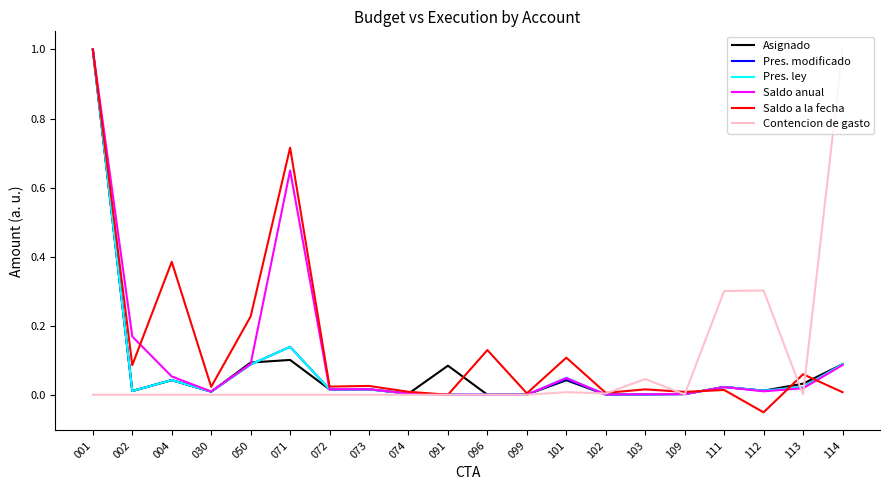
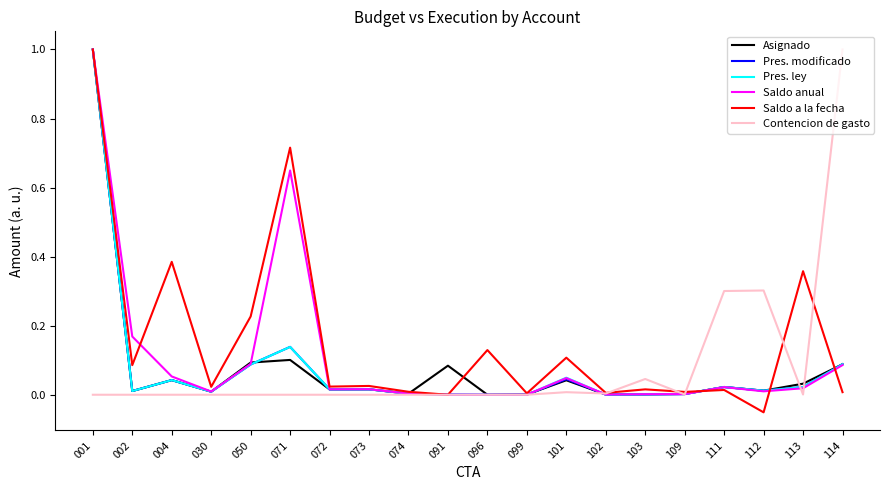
Saldo a la fecha, 113: 0.06 -> 0.36
